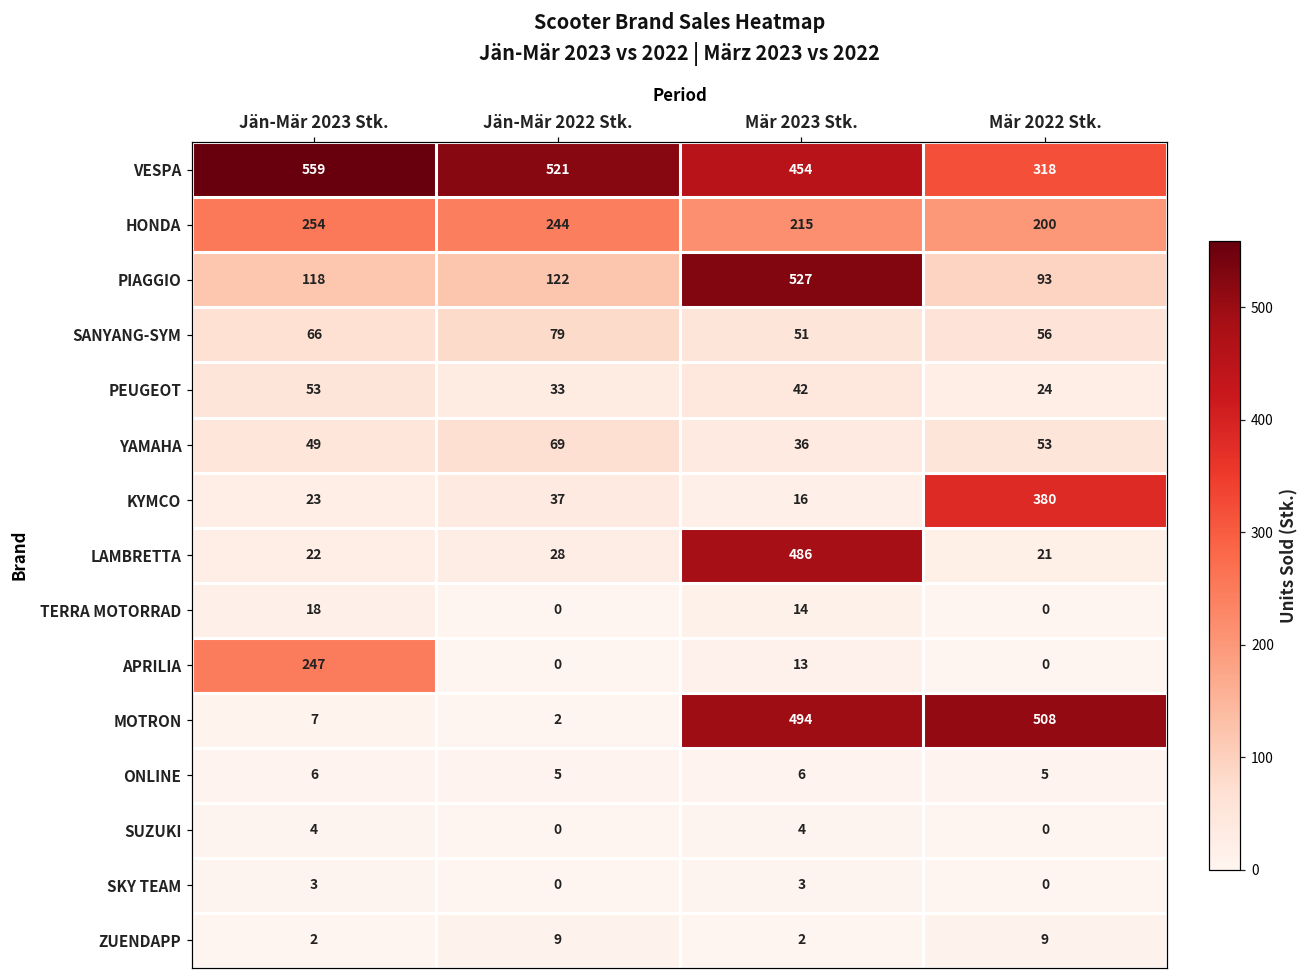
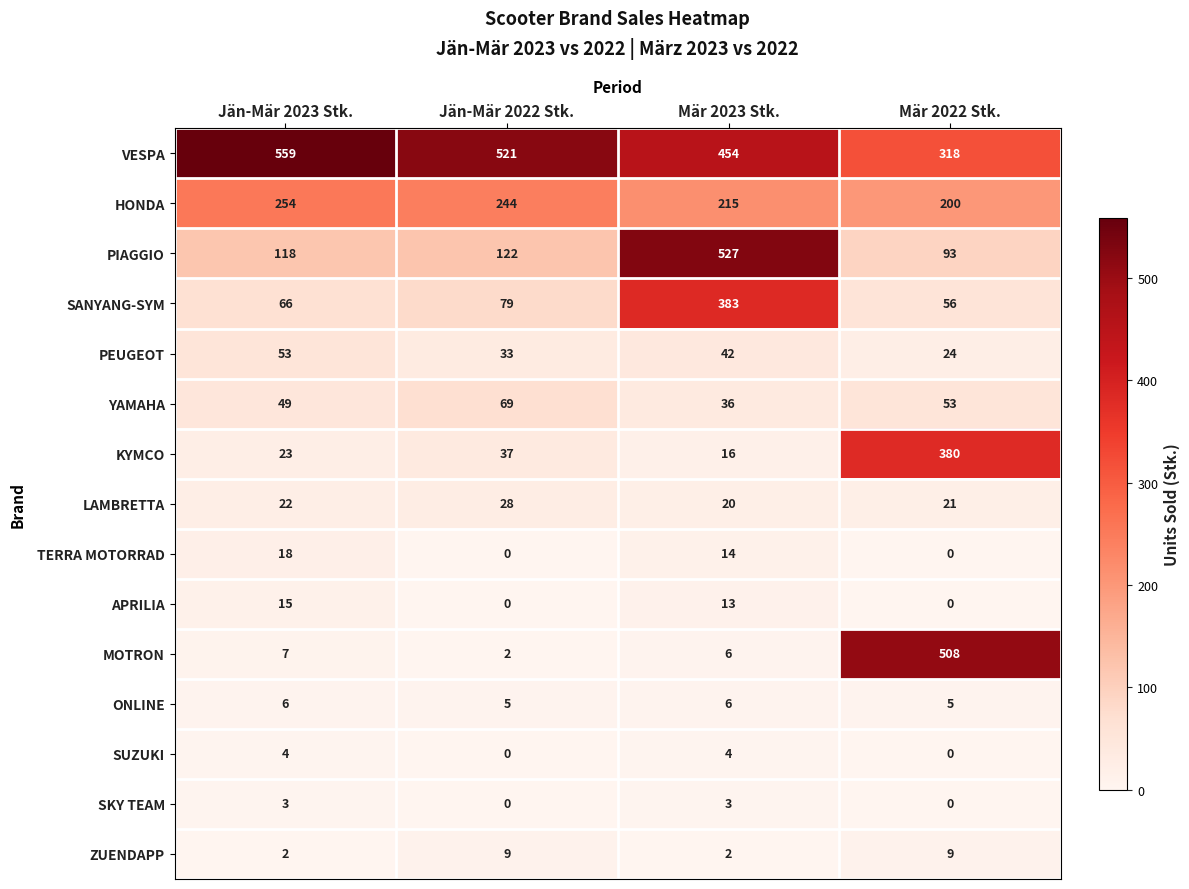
SANYANG-SYM, Mär 2023 Stk.: 51 -> 383
LAMBRETTA, Mär 2023 Stk.: 486 -> 20
APRILIA, Jän-Mär 2023 Stk.: 247 -> 15
MOTRON, Mär 2023 Stk.: 494 -> 6
